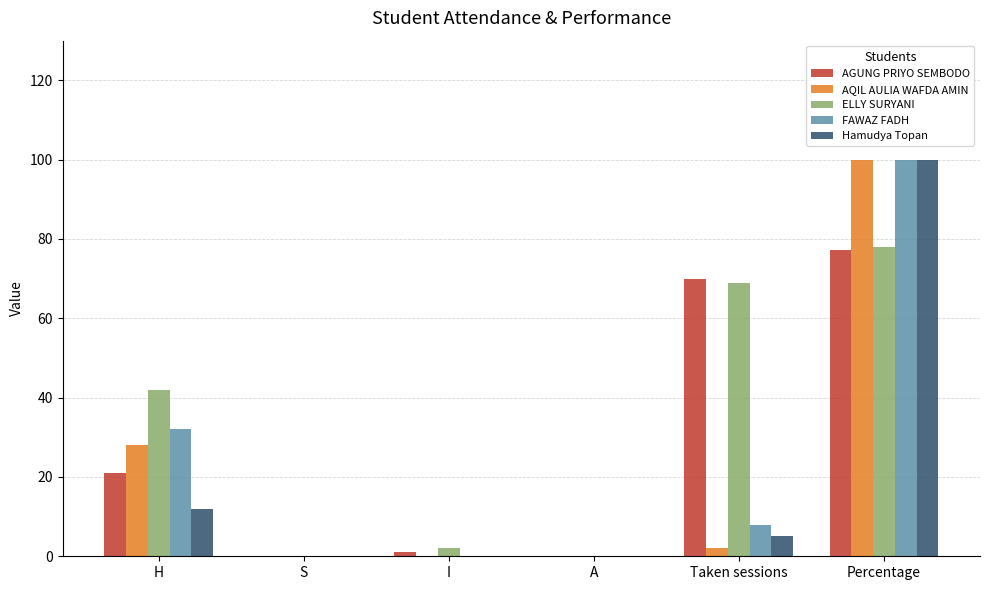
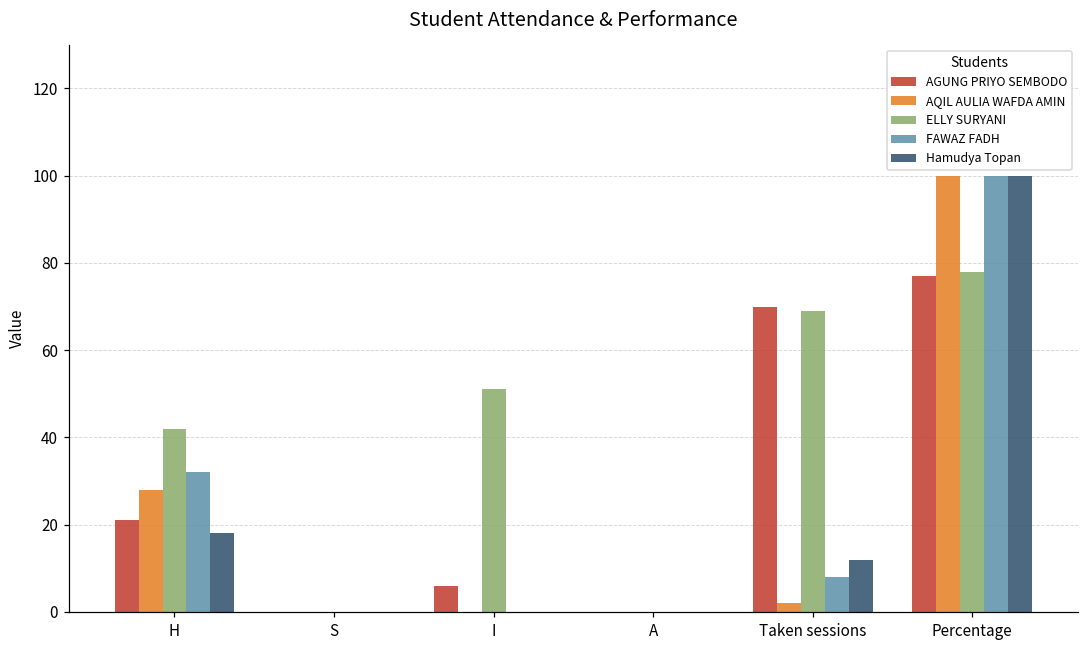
Hamudya Topan, H: 12 -> 18
AGUNG PRIYO SEMBODO, I: 1 -> 6
ELLY SURYANI, I: 2 -> 51
Hamudya Topan, Taken sessions: 5 -> 12
